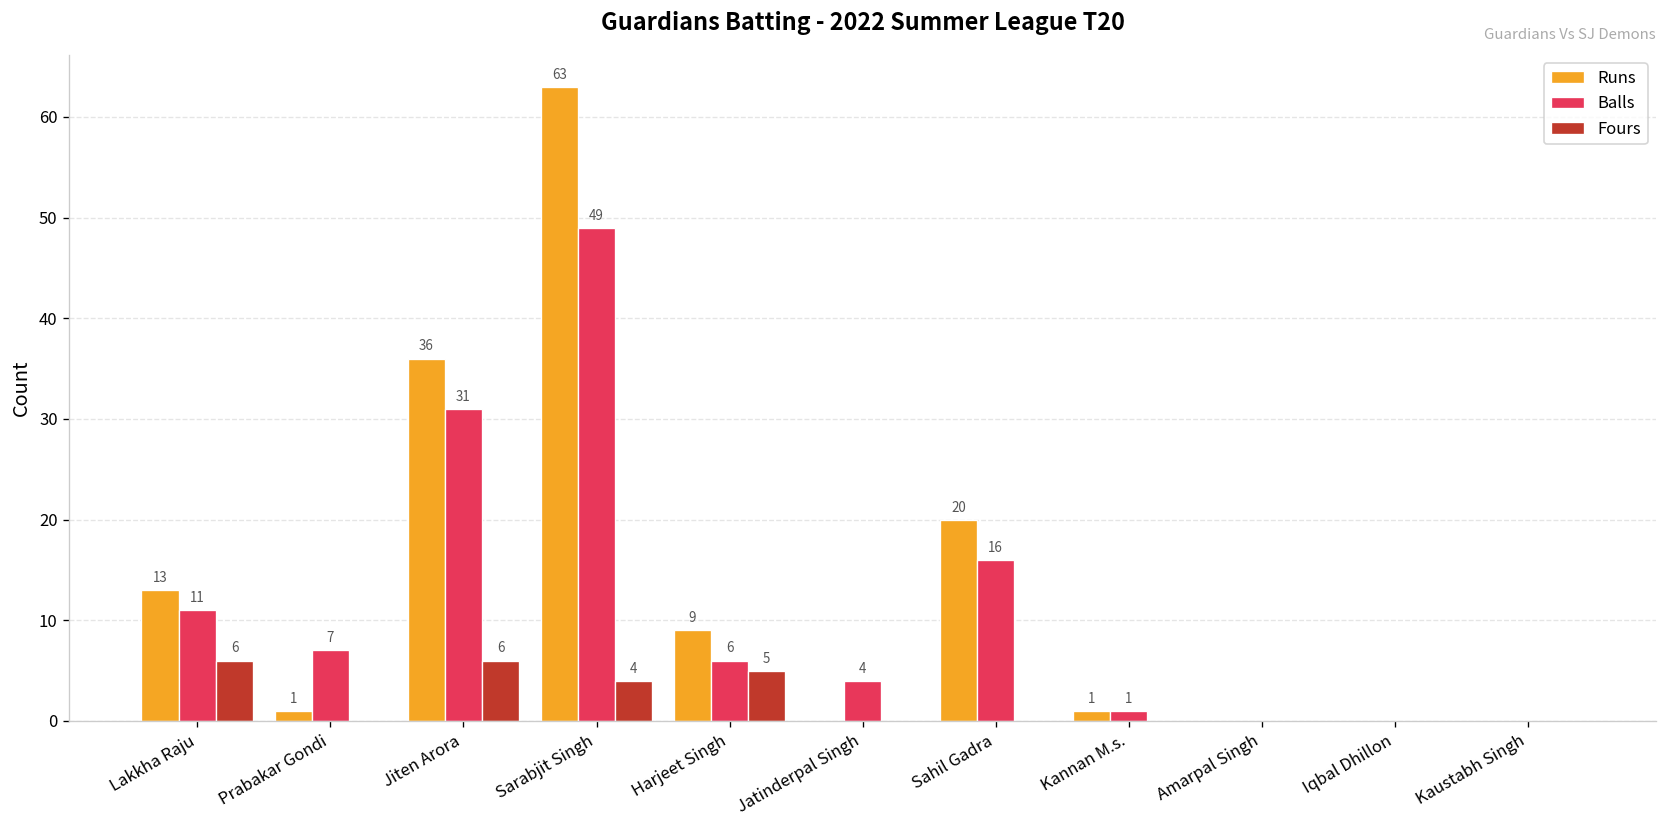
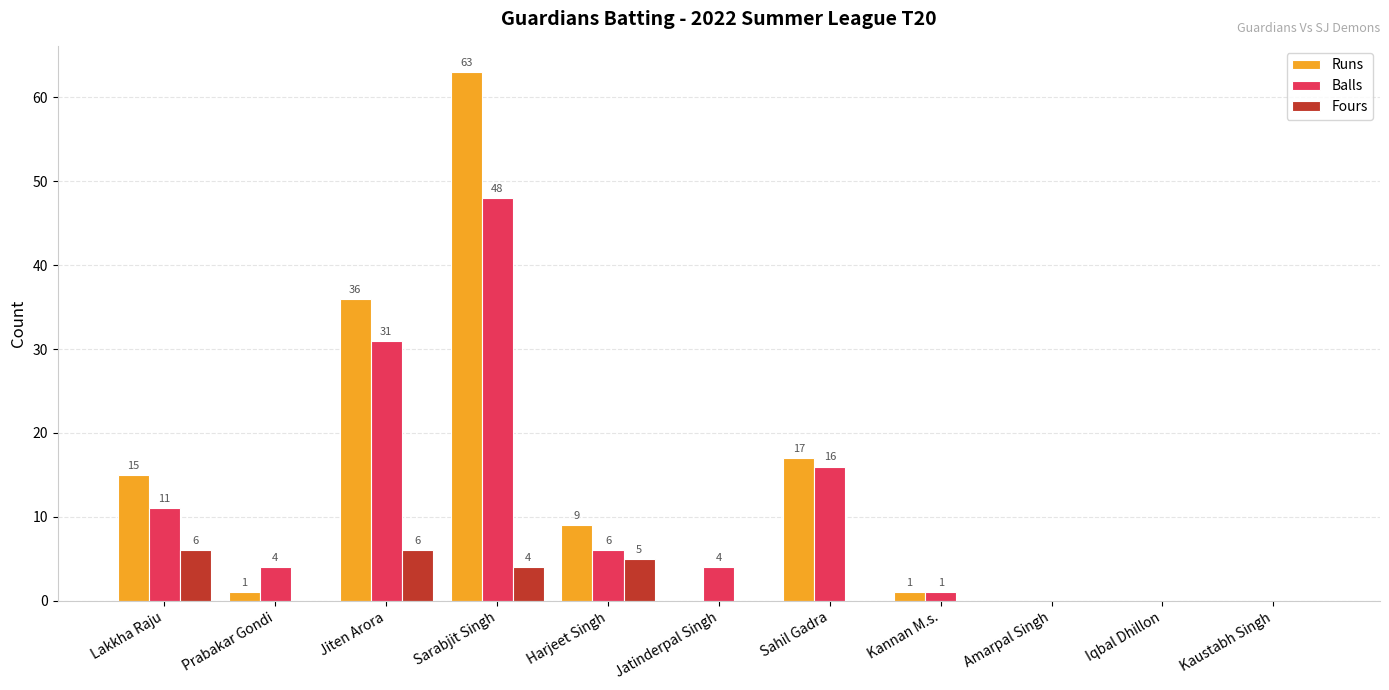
Runs, Lakkha Raju: 13 -> 15
Balls, Prabakar Gondi: 7 -> 4
Balls, Sarabjit Singh: 49 -> 48
Runs, Sahil Gadra: 20 -> 17
